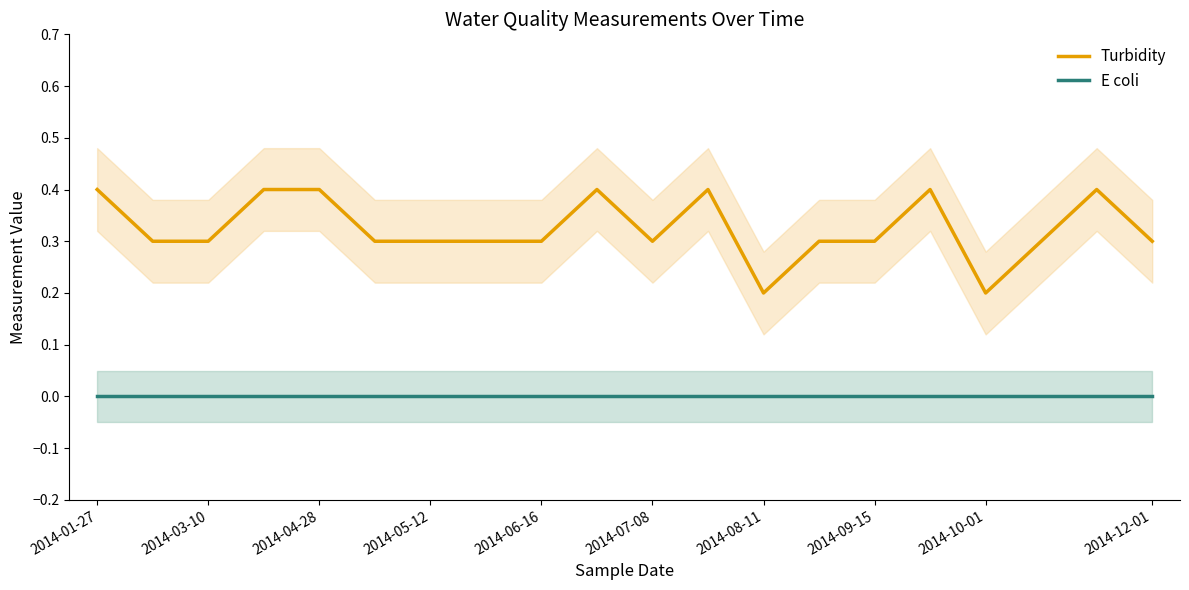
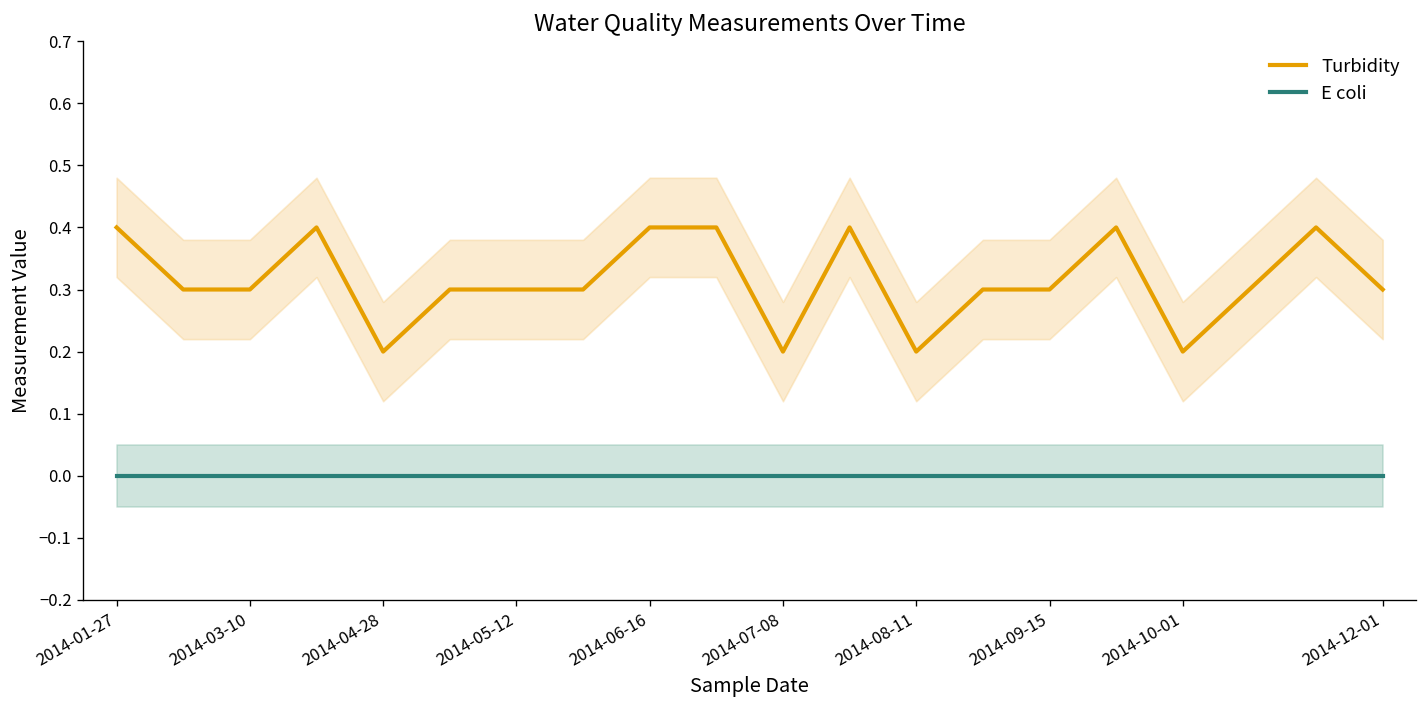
Turbidity, 2014-04-28: 0.4 -> 0.2
Turbidity, 2014-06-16: 0.3 -> 0.4
Turbidity, 2014-07-08: 0.3 -> 0.2
